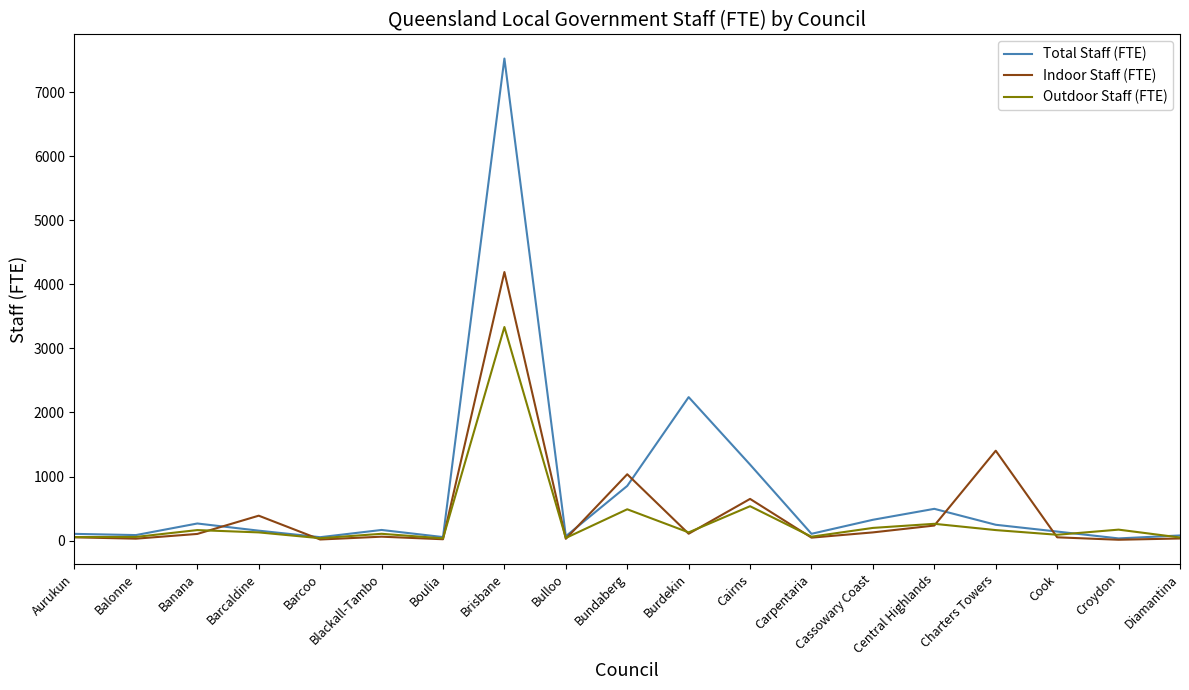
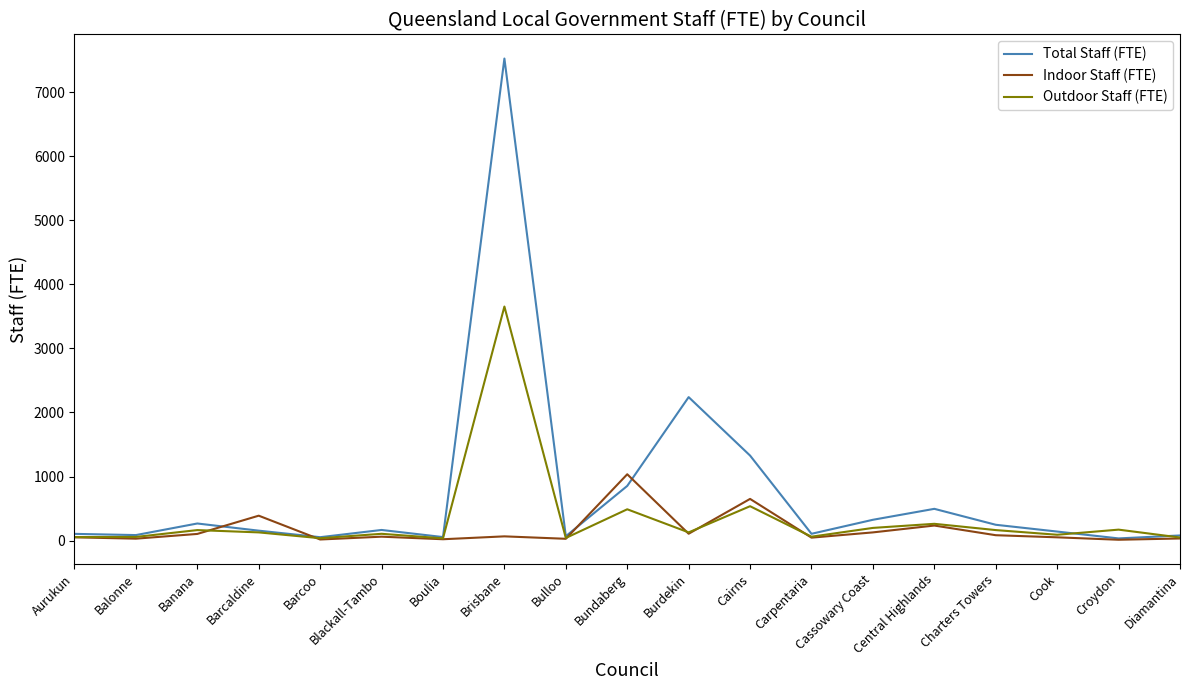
Indoor Staff (FTE), Brisbane: 4200 -> 100
Outdoor Staff (FTE), Brisbane: 3300 -> 3700
Total Staff (FTE), Cairns: 1200 -> 1300
Indoor Staff (FTE), Charters Towers: 1400 -> 100
